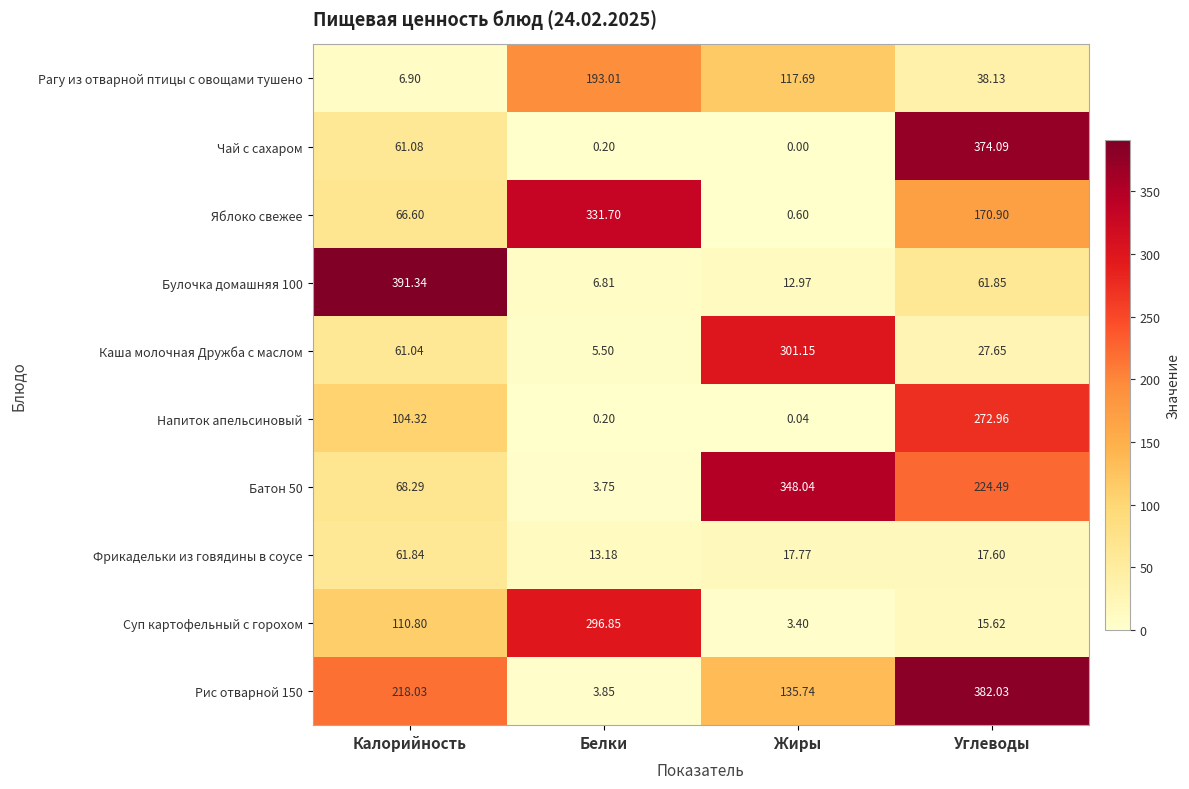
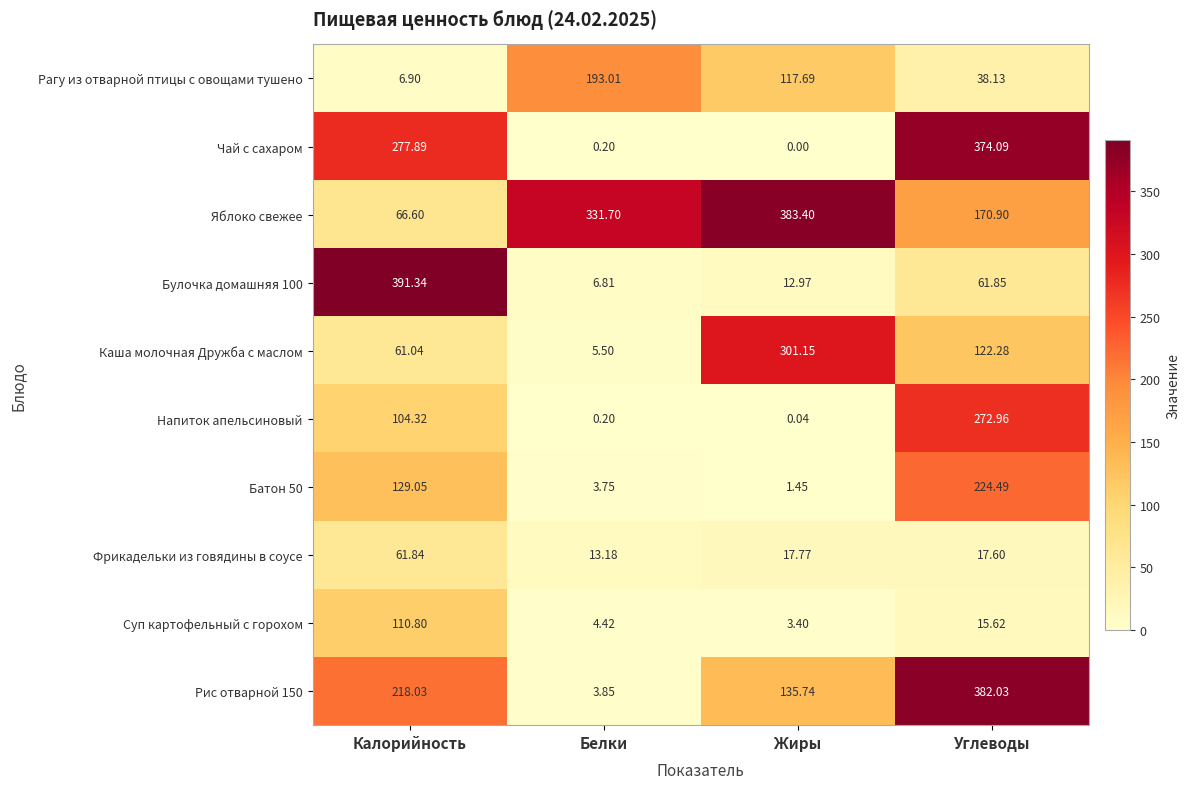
Чай с сахаром, Калорийность: 61.08 -> 277.89
Яблоко свежее, Жиры: 0.60 -> 383.40
Каша молочная Дружба с маслом, Углеводы: 27.65 -> 122.28
Батон 50, Калорийность: 68.29 -> 129.05
Батон 50, Жиры: 348.04 -> 1.45
Суп картофельный с горохом, Белки: 296.85 -> 4.42
